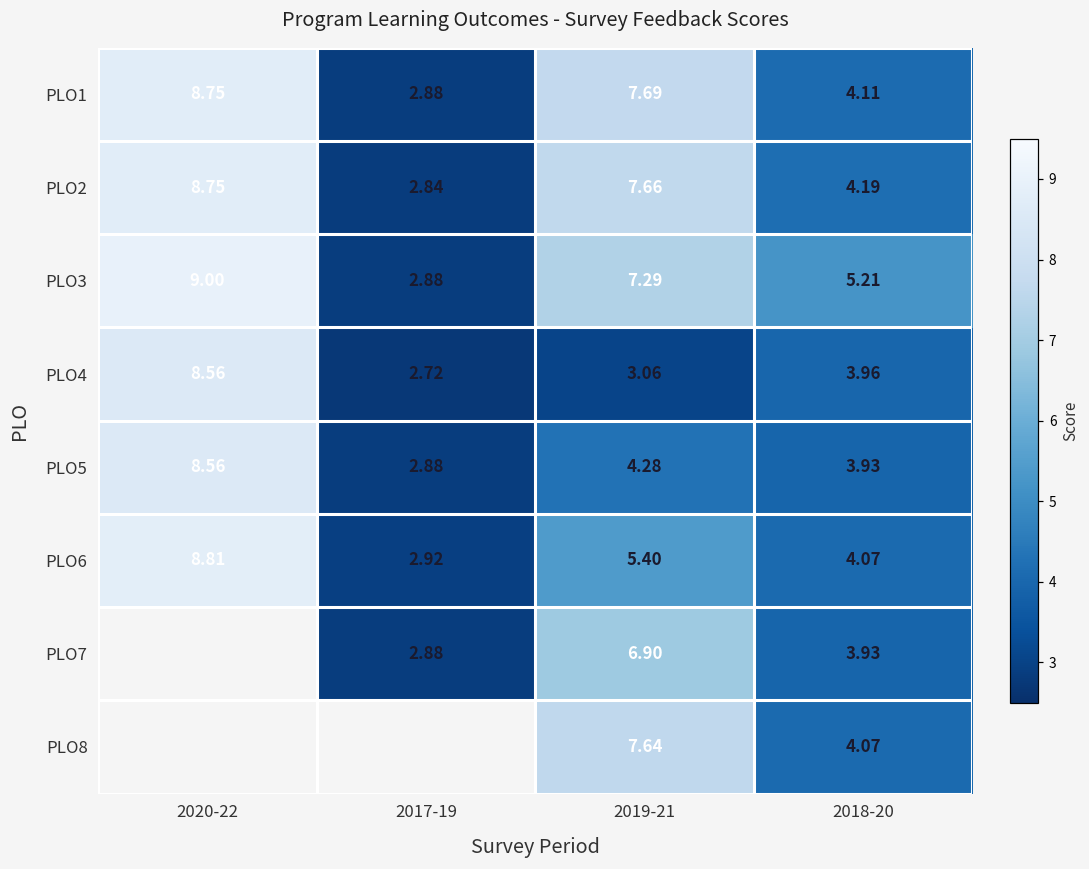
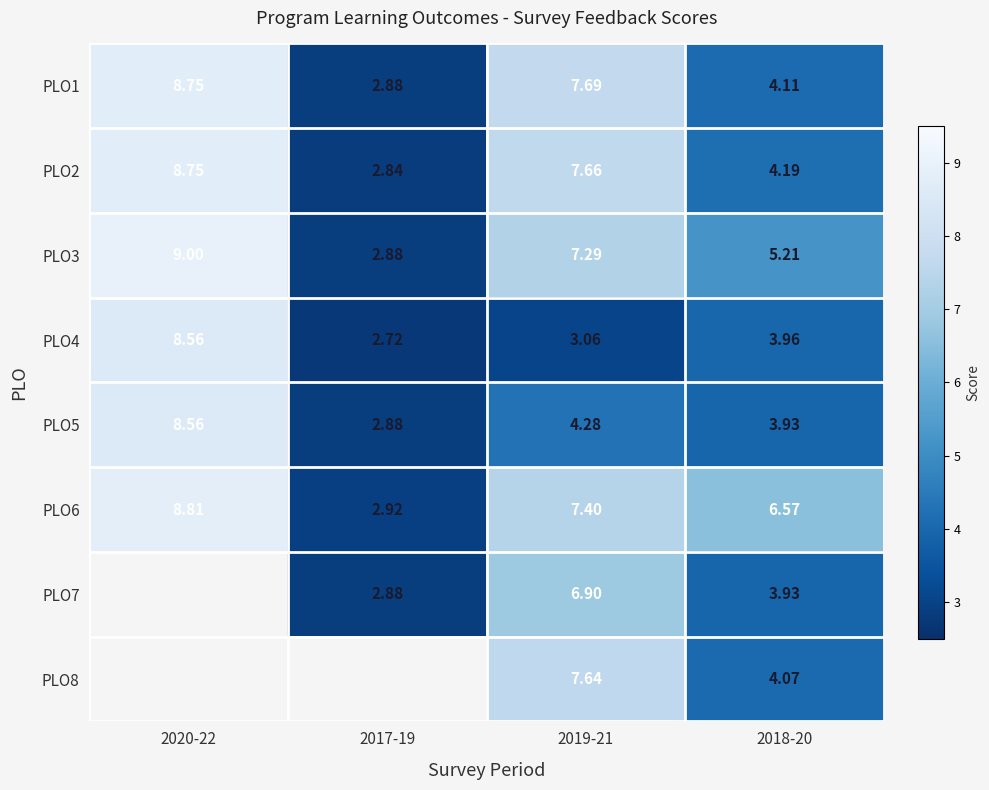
PLO6, 2019-21: 5.40 -> 7.40
PLO6, 2018-20: 4.07 -> 6.57
